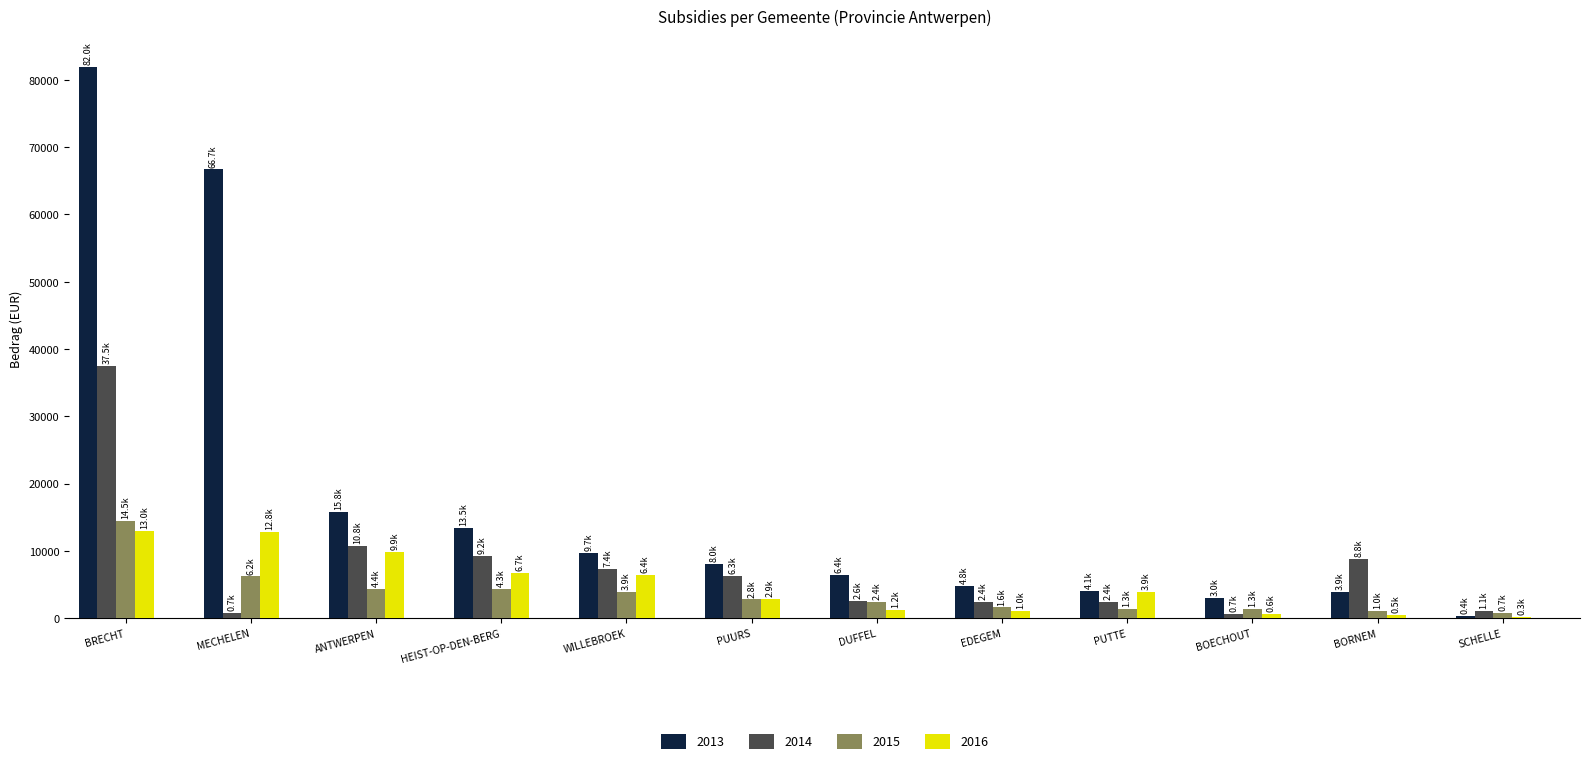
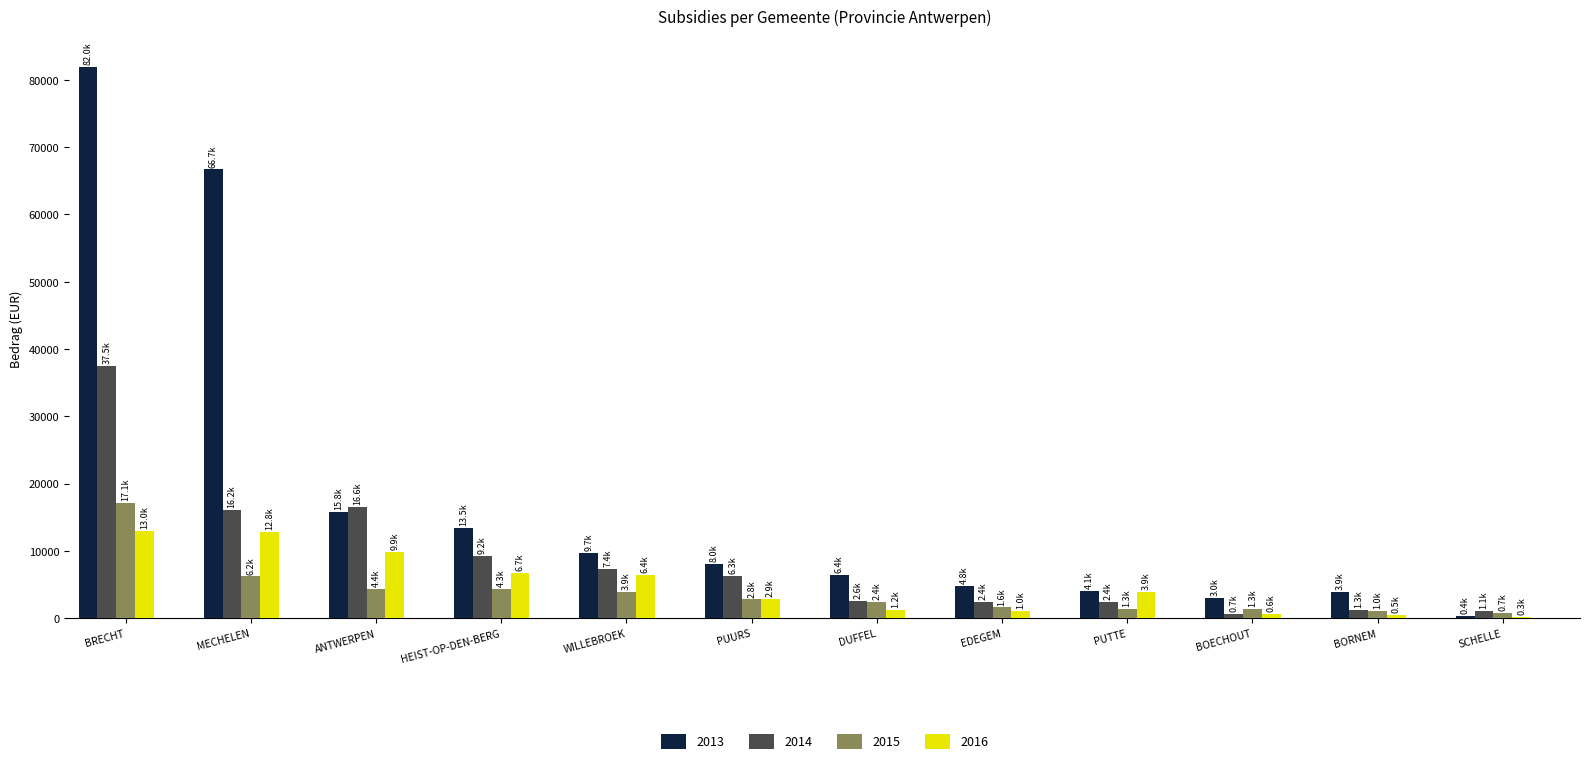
2015, BRECHT: 14.5k -> 17.1k
2014, MECHELEN: 0.7k -> 16.2k
2014, ANTWERPEN: 10.8k -> 16.6k
2014, BORNEM: 8.8k -> 1.3k
